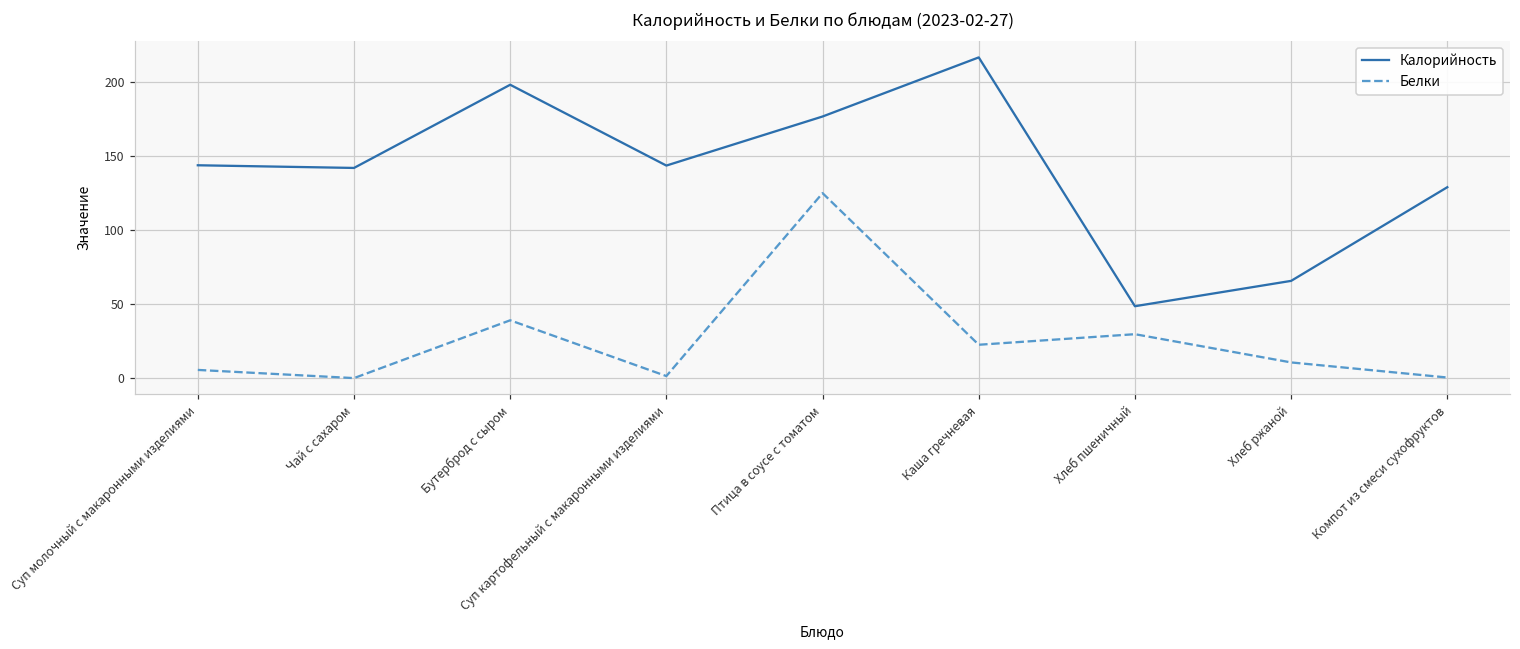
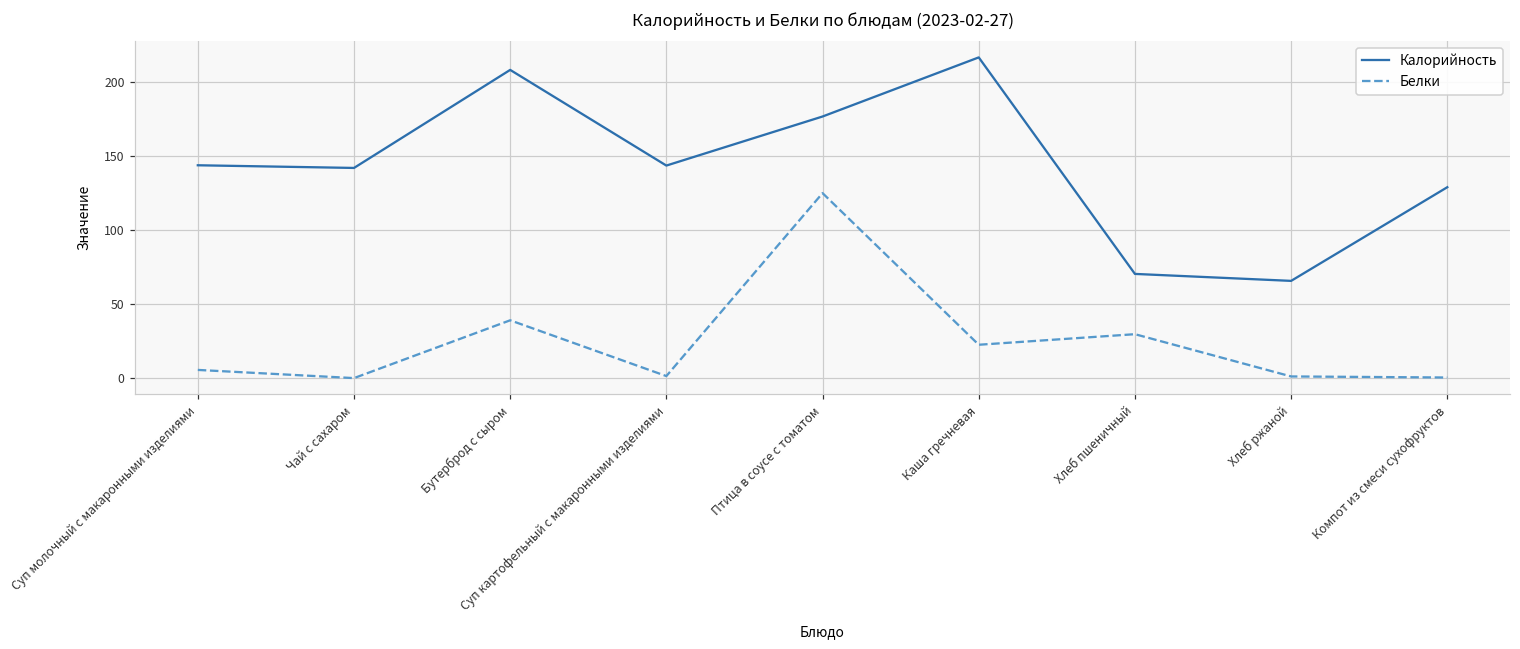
Калорийность, Бутерброд с сыром: 198 -> 208
Калорийность, Хлеб пшеничный: 49 -> 71
Белки, Хлеб ржаной: 11 -> 1
